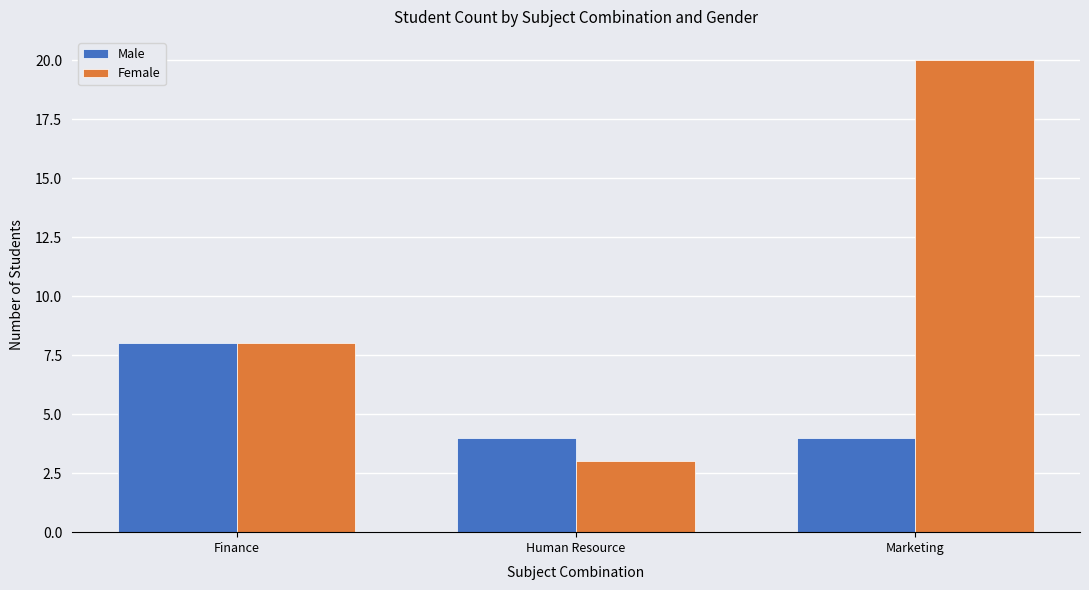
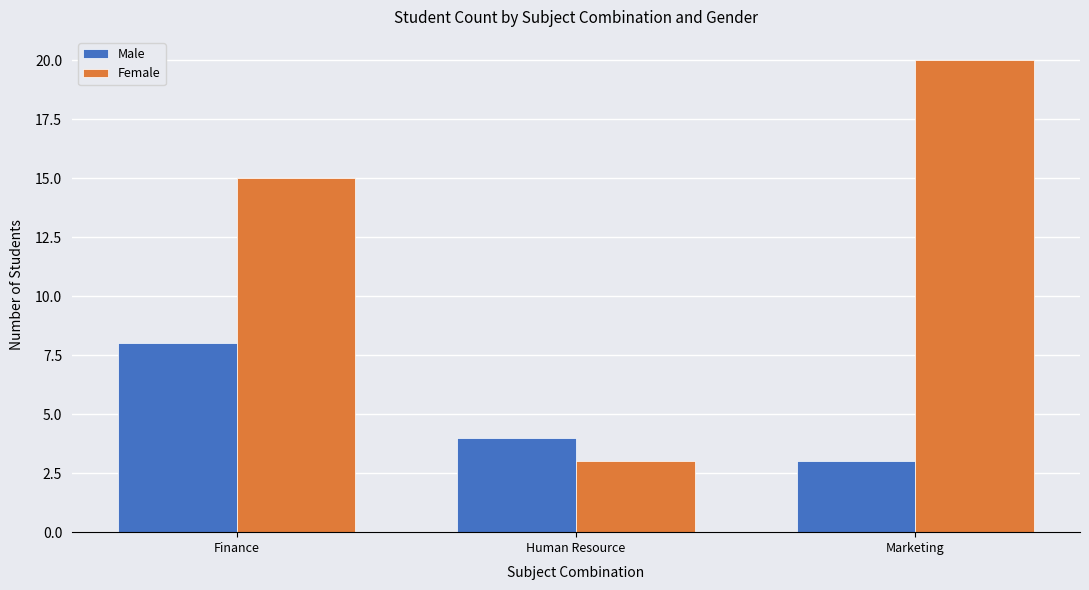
Female, Finance: 8 -> 15
Male, Marketing: 4 -> 3
